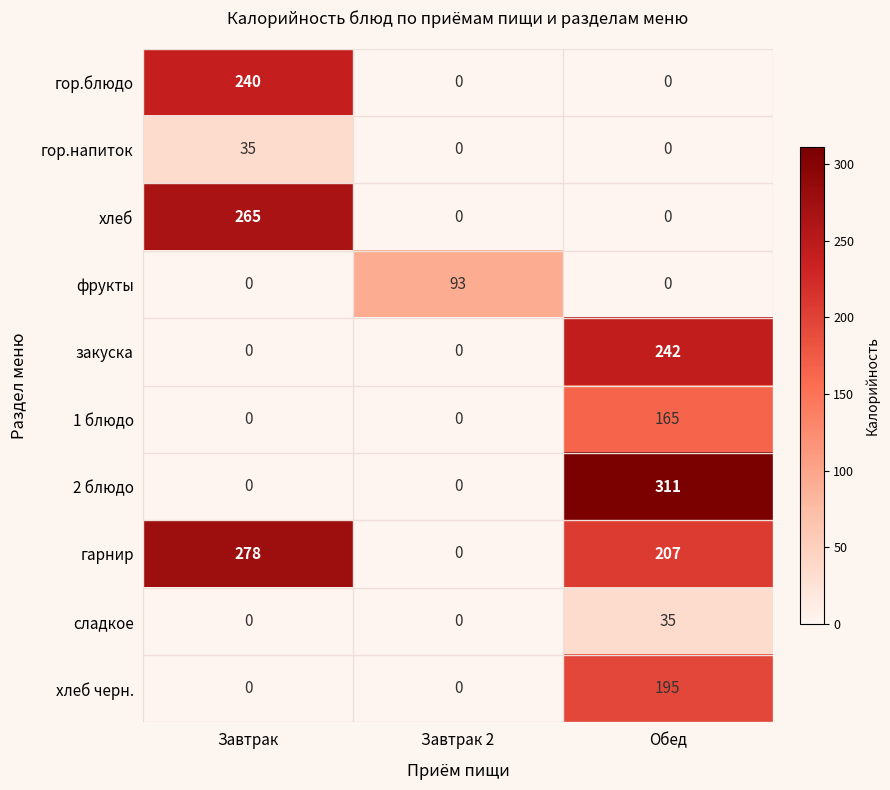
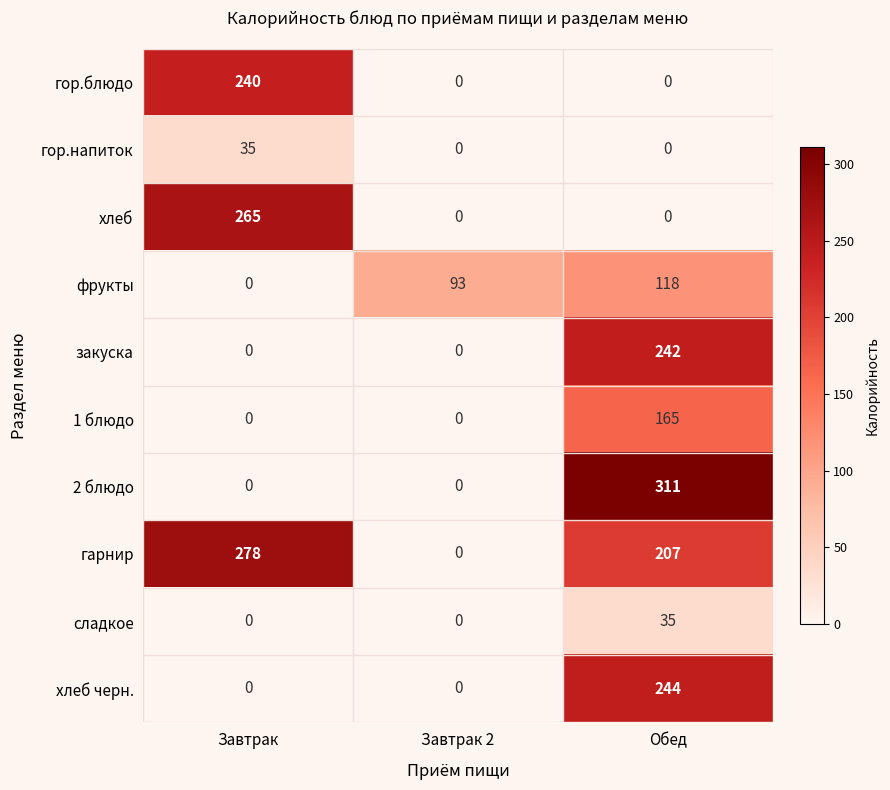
фрукты, Обед: 0 -> 118
хлеб черн., Обед: 195 -> 244
